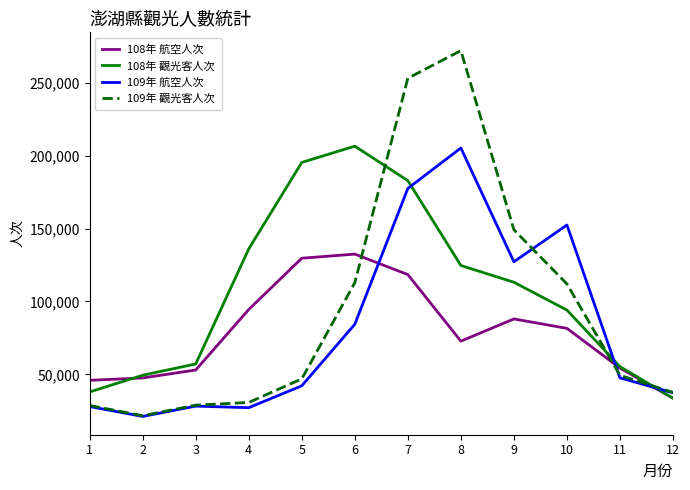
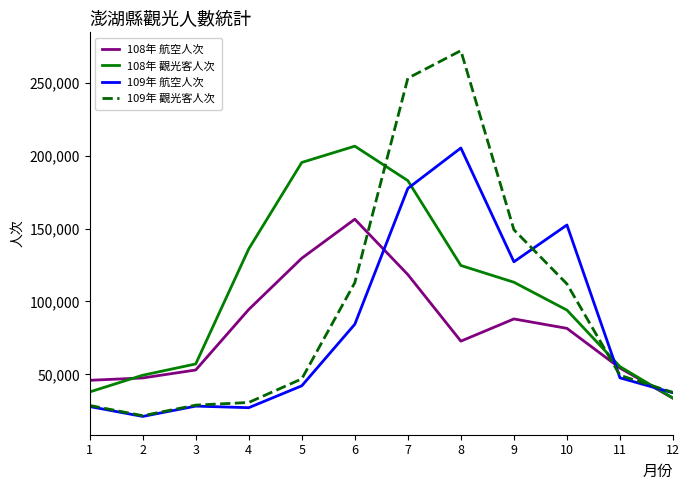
108年 航空人次, 6: 132,000 -> 156,000
